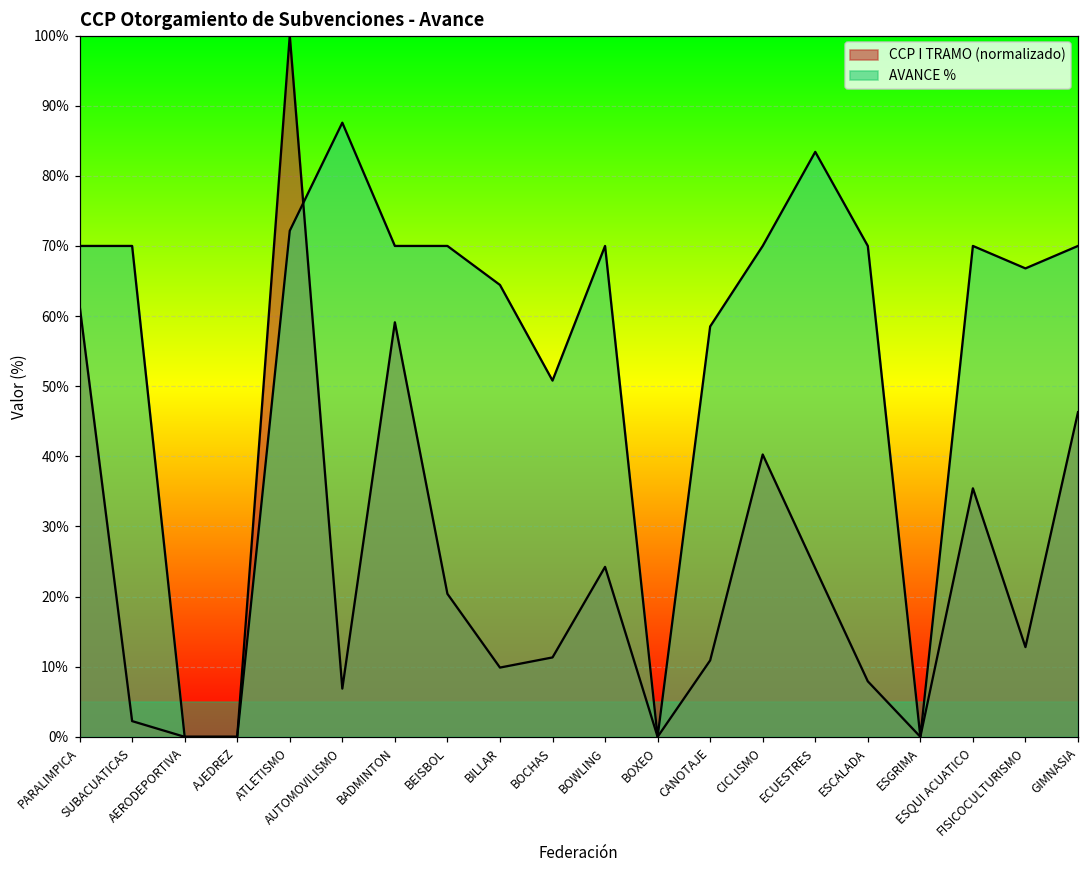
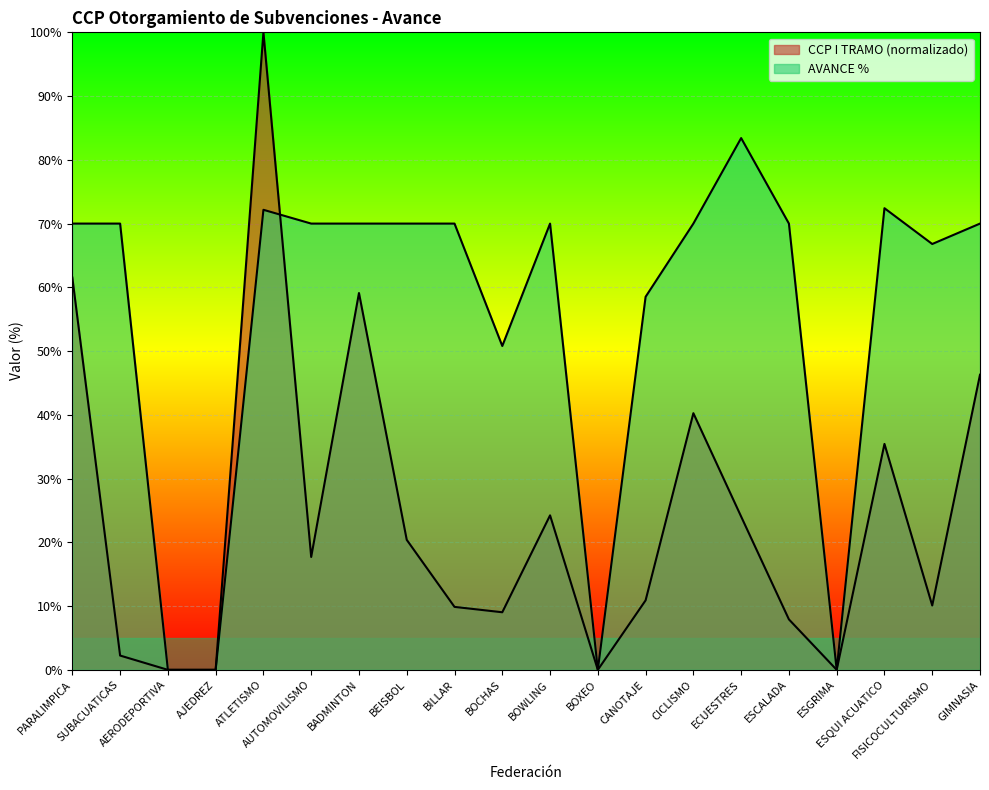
CCP I TRAMO (normalizado), AUTOMOVILISMO: 7% -> 18%
AVANCE %, AUTOMOVILISMO: 88% -> 70%
AVANCE %, BILLAR: 64% -> 70%
CCP I TRAMO (normalizado), BOCHAS: 11% -> 9%
AVANCE %, ESQUI ACUATICO: 70% -> 72%
CCP I TRAMO (normalizado), FISICOCULTURISMO: 13% -> 10%
